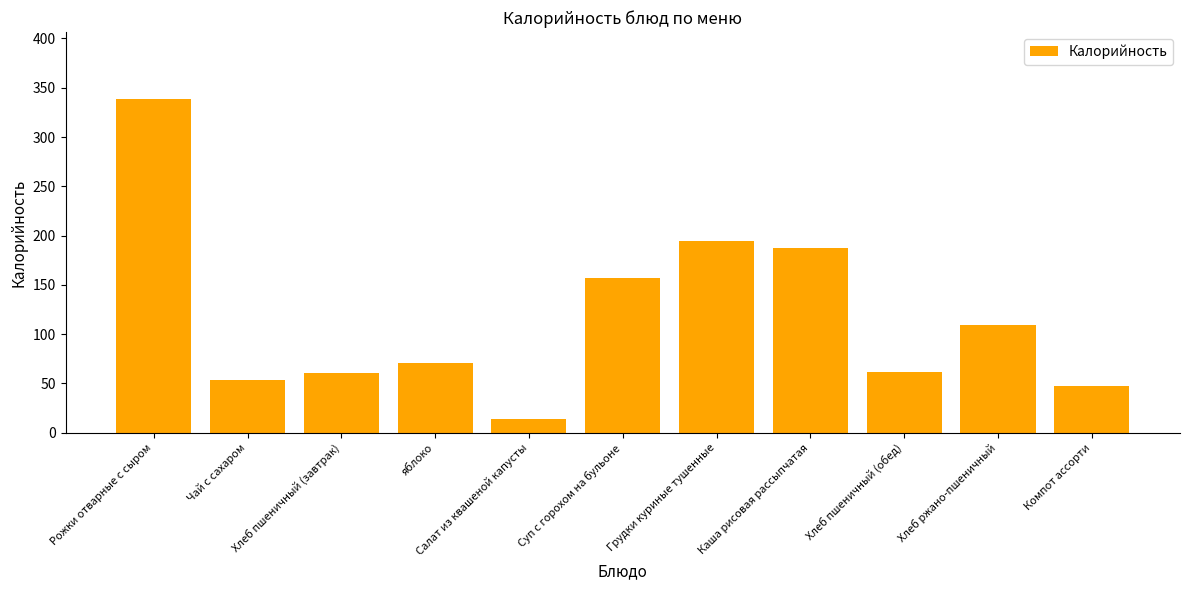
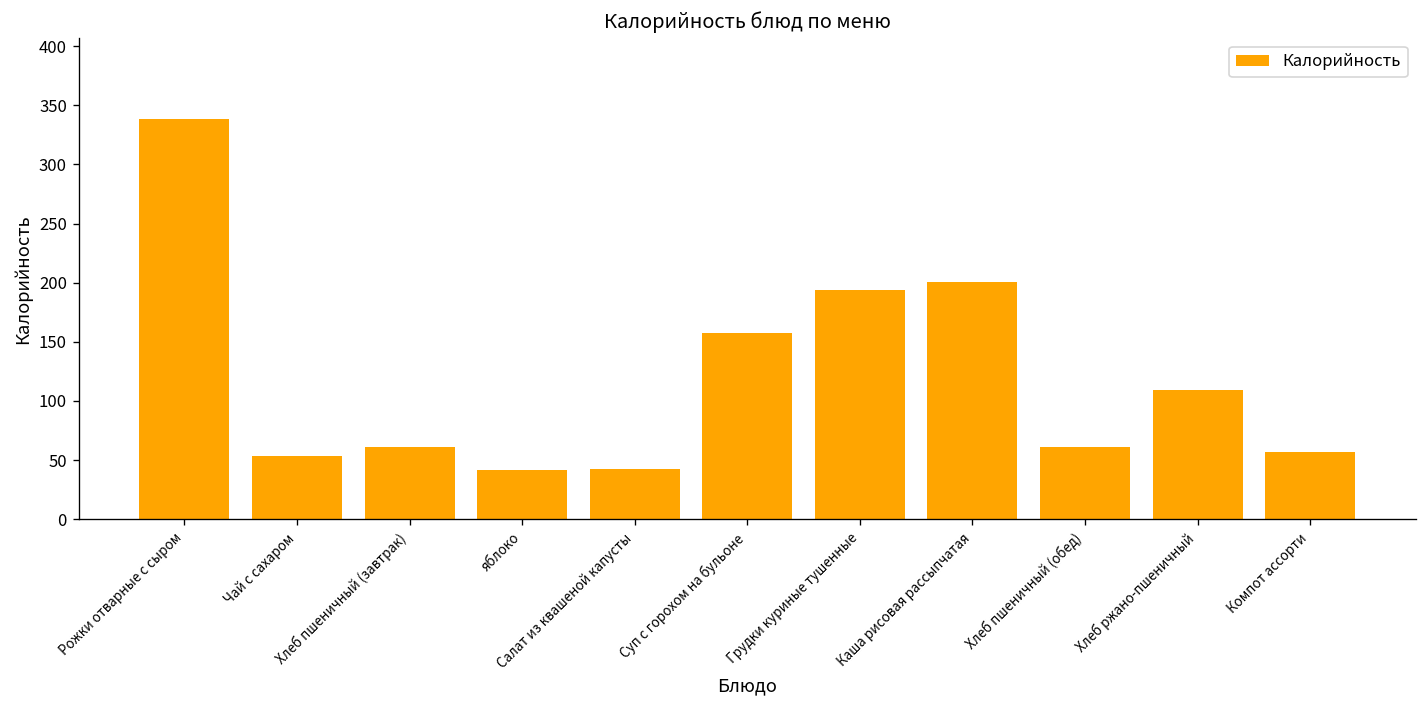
яблоко: 70 -> 40
Салат из квашеной капусты: 10 -> 40
Каша рисовая рассыпчатая: 190 -> 200
Компот ассорти: 50 -> 60
